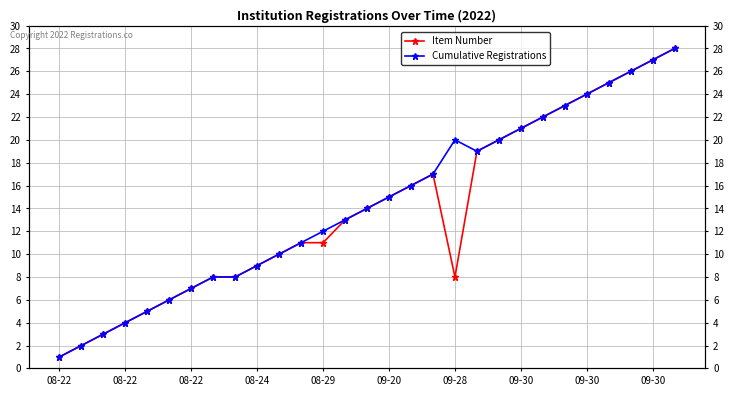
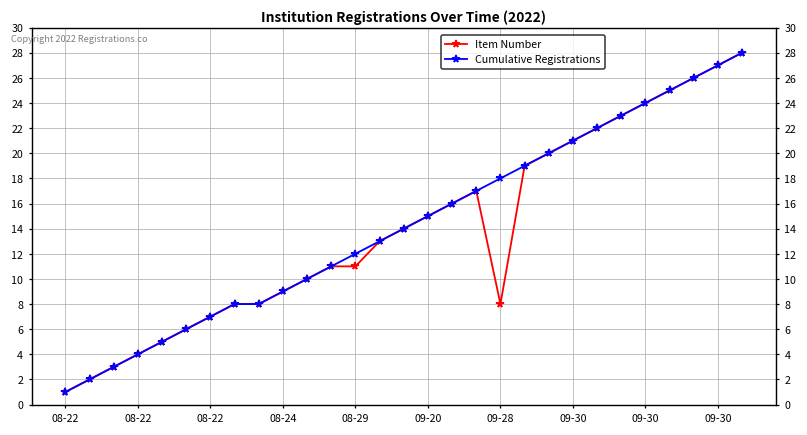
Cumulative Registrations, 09-28: 20 -> 18
